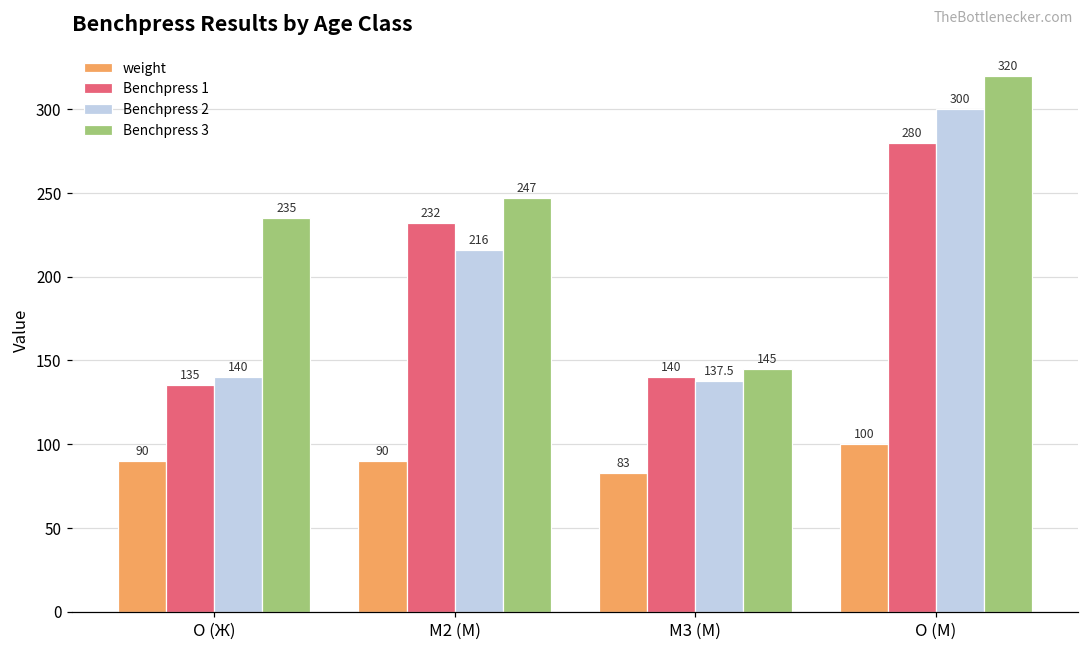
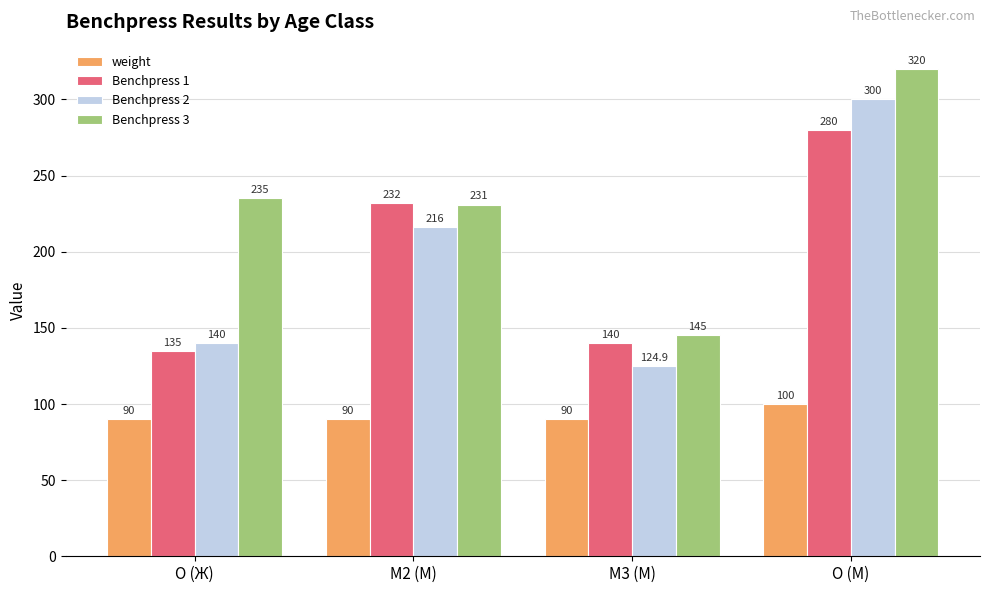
Benchpress 3, M2 (М): 247 -> 231
weight, M3 (М): 83 -> 90
Benchpress 2, M3 (М): 137.5 -> 124.9
